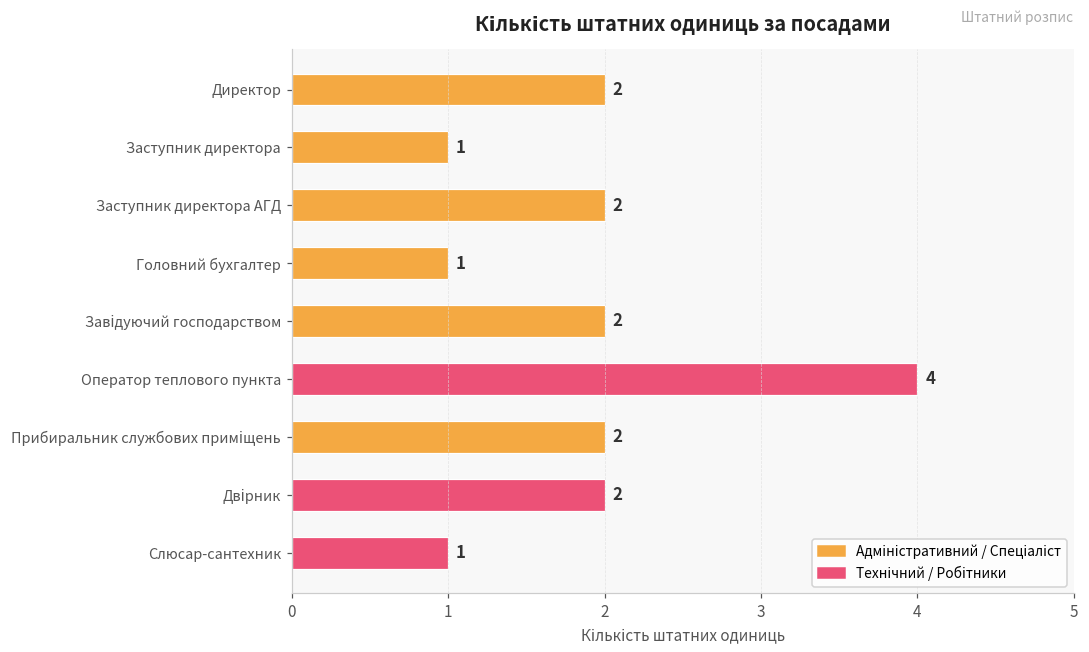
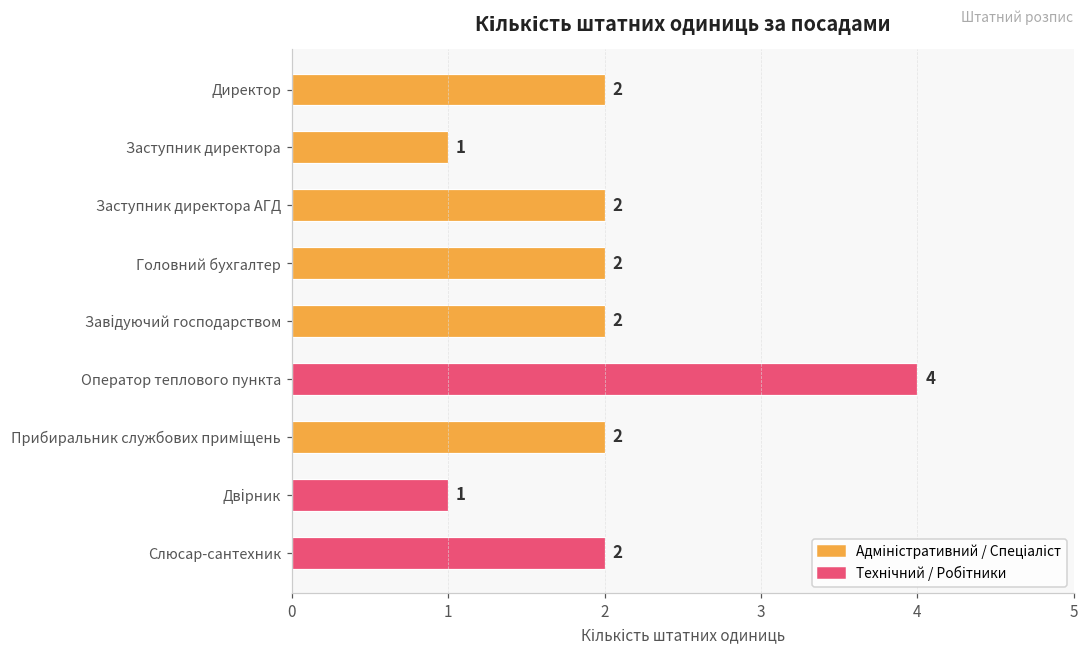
Головний бухгалтер: 1 -> 2
Двірник: 2 -> 1
Слюсар-сантехник: 1 -> 2
